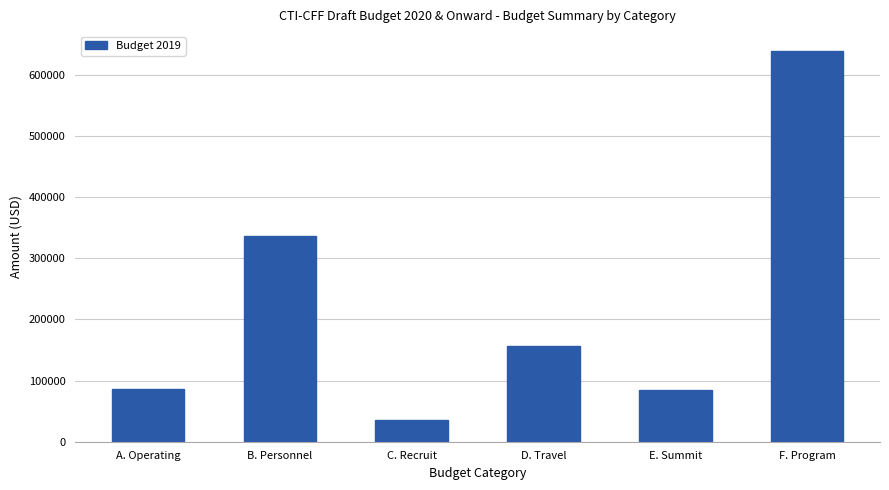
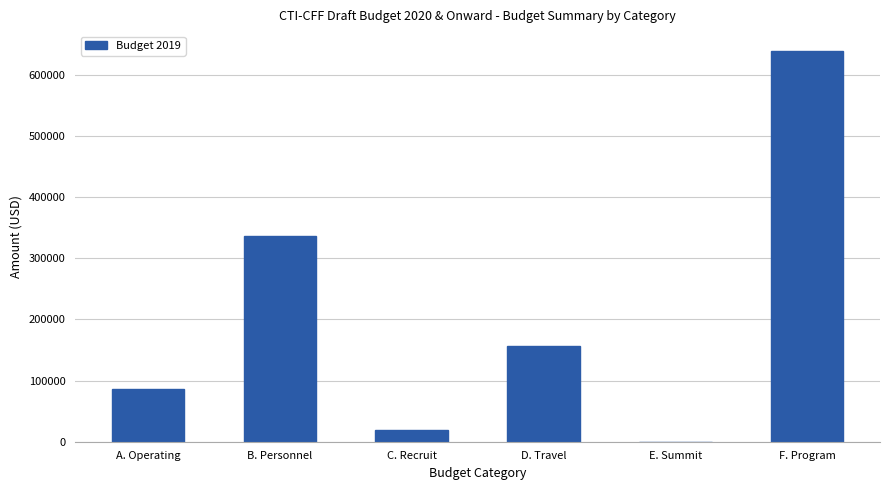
C. Recruit: 40000 -> 20000
E. Summit: 80000 -> 0
